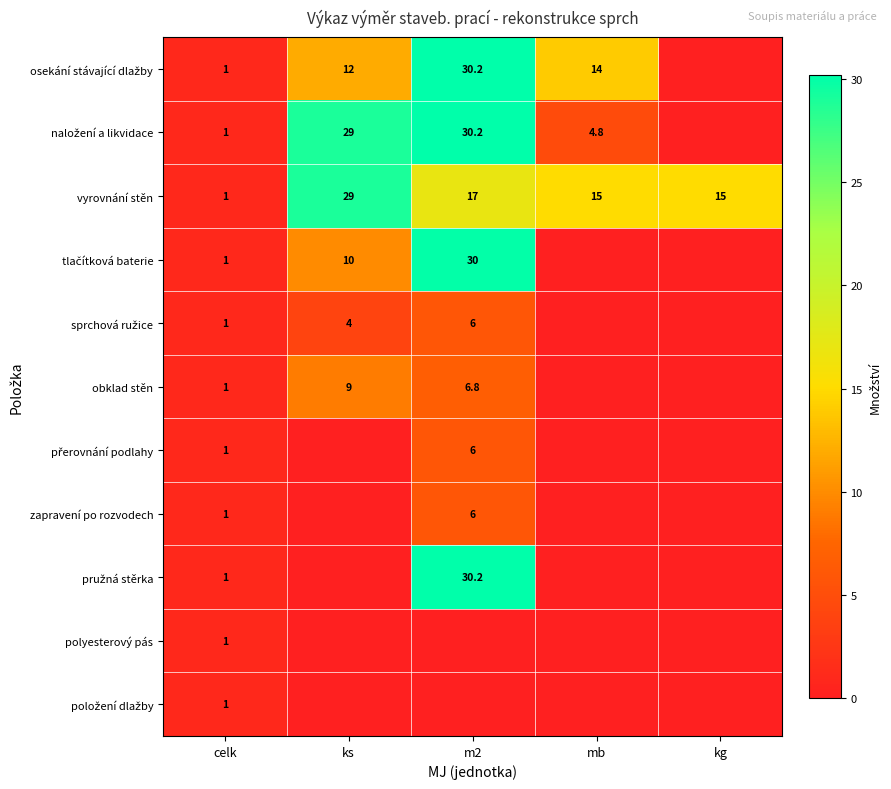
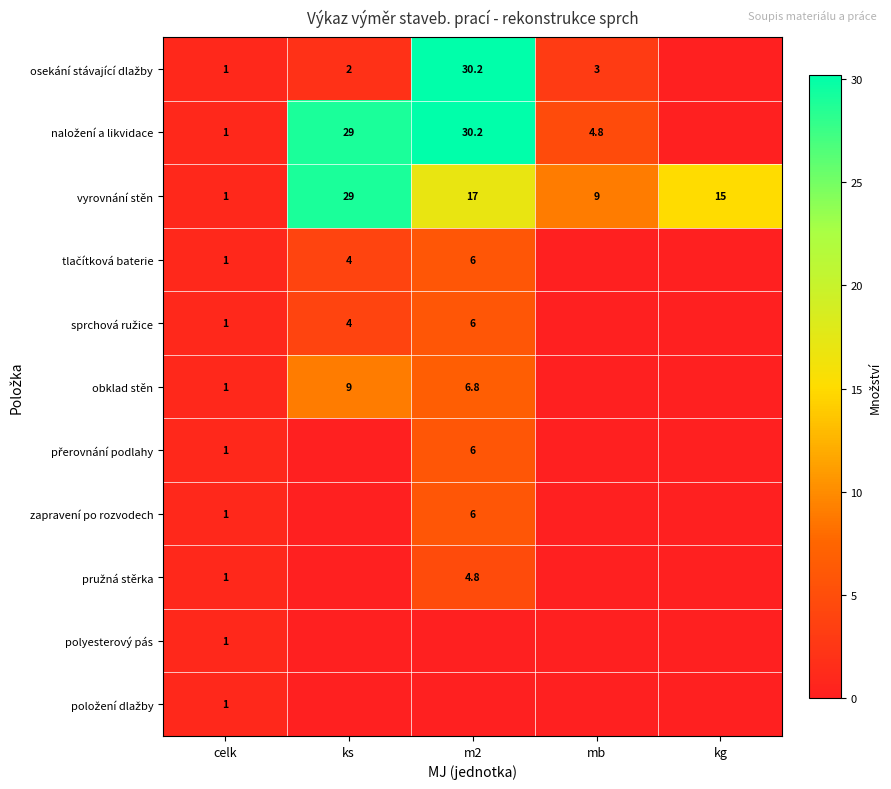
osekání stávající dlažby, ks: 12 -> 2
osekání stávající dlažby, mb: 14 -> 3
vyrovnání stěn, mb: 15 -> 9
tlačítková baterie, ks: 10 -> 4
tlačítková baterie, m2: 30 -> 6
pružná stěrka, m2: 30.2 -> 4.8
